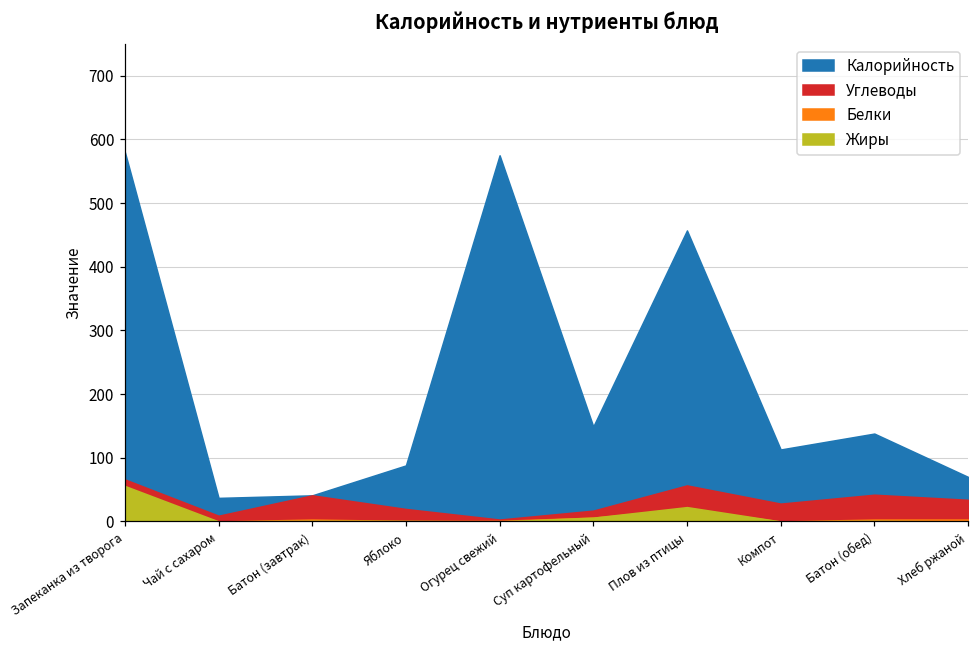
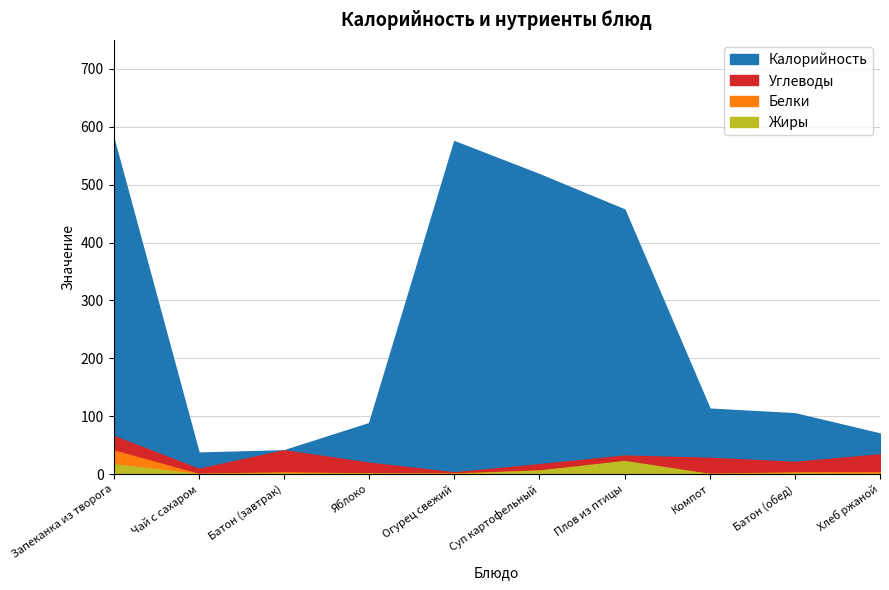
Жиры, Запеканка из творога: 60 -> 20
Калорийность, Суп картофельный: 150 -> 520
Углеводы, Плов из птицы: 60 -> 30
Калорийность, Батон (обед): 140 -> 110
Углеводы, Батон (обед): 40 -> 20
